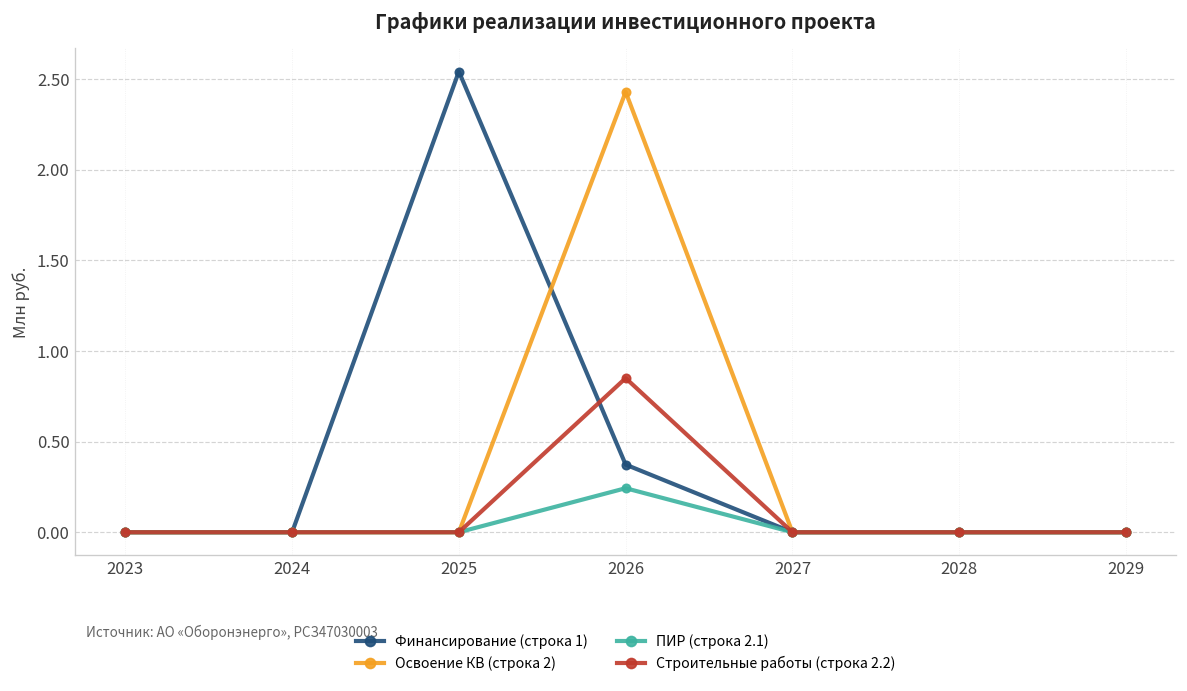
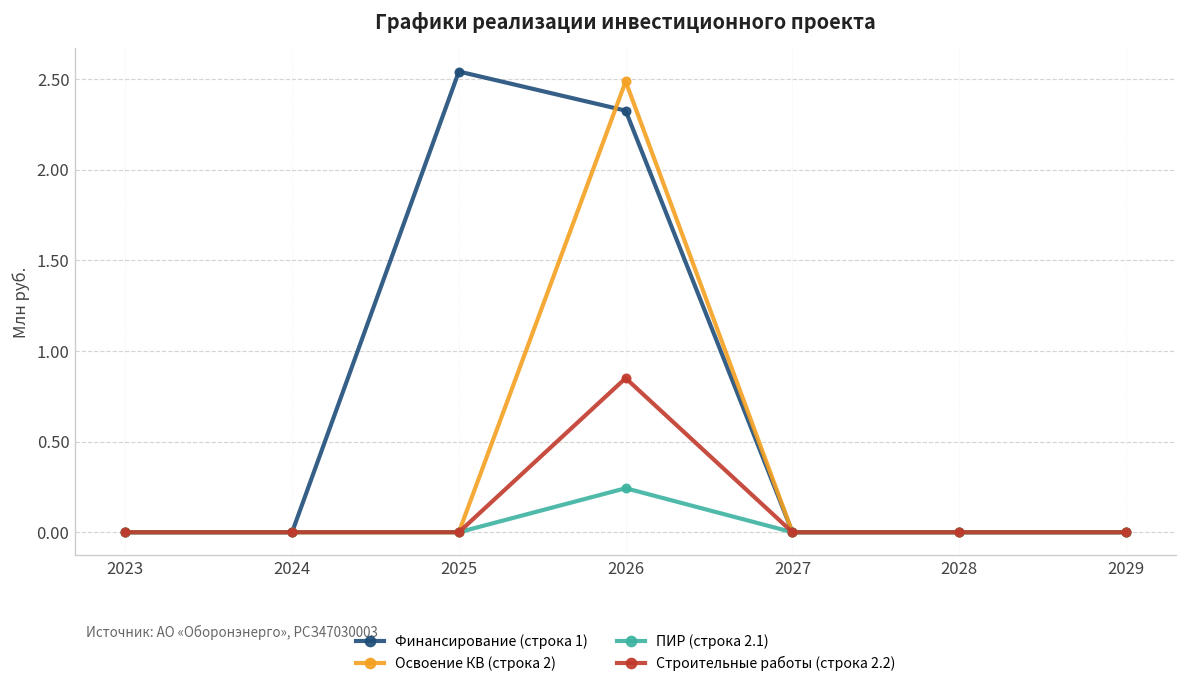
Финансирование (строка 1), 2026: 0.37 -> 2.32
Освоение КВ (строка 2), 2026: 2.43 -> 2.49
